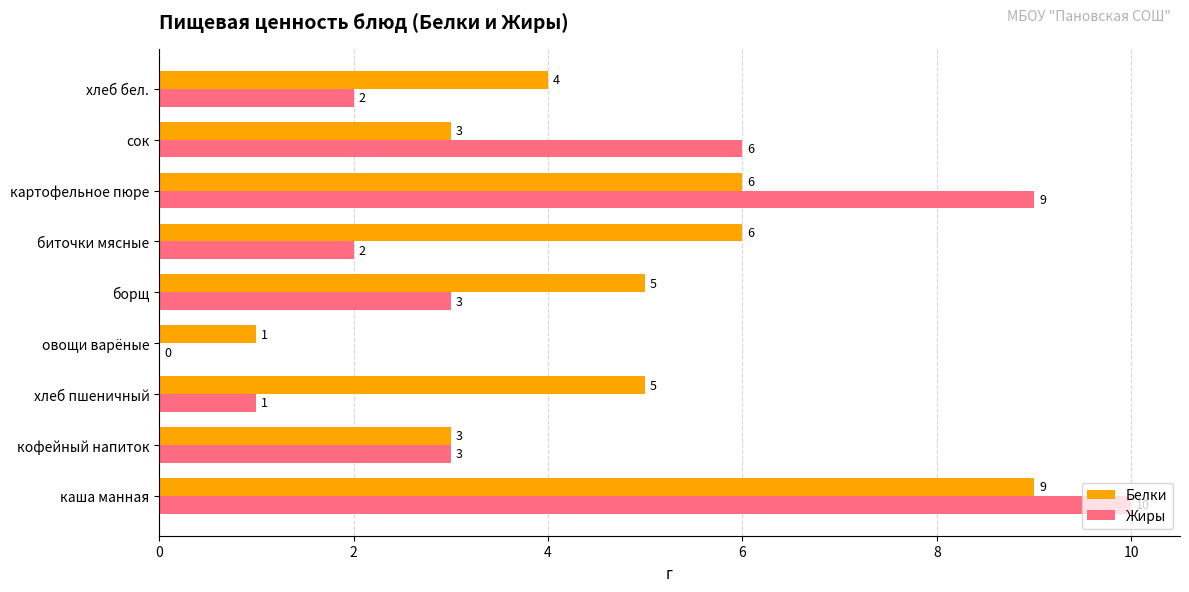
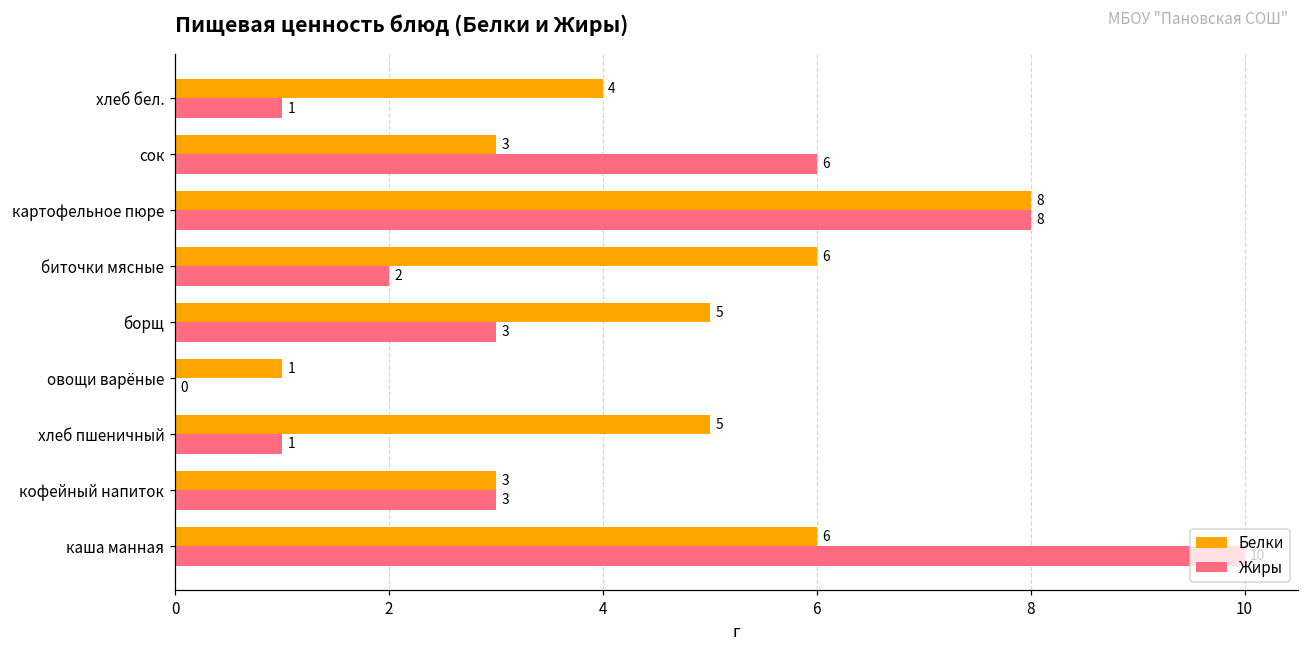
Жиры, хлеб бел.: 2 -> 1
Белки, картофельное пюре: 6 -> 8
Жиры, картофельное пюре: 9 -> 8
Белки, каша манная: 9 -> 6
